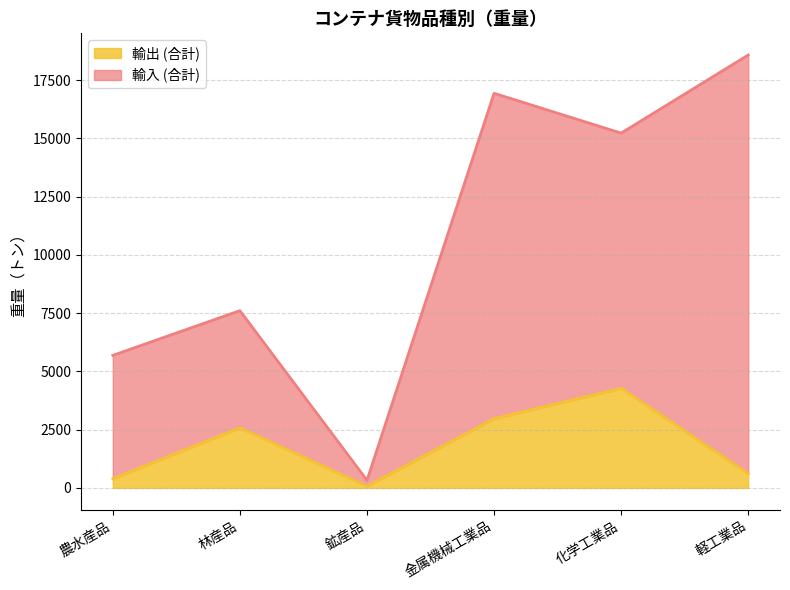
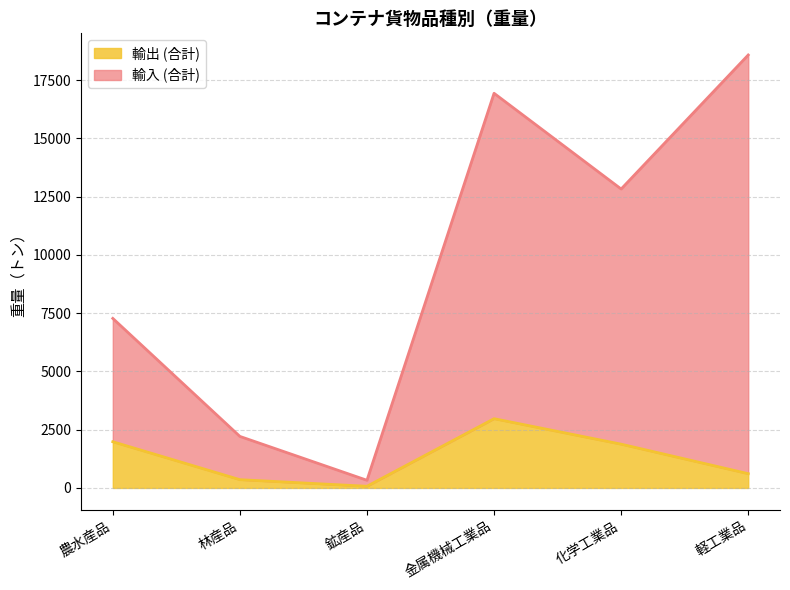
輸出 (合計), 農水産品: 400 -> 2000
輸出 (合計), 林産品: 2600 -> 400
輸入 (合計), 林産品: 5000 -> 1900
輸出 (合計), 化学工業品: 4300 -> 1900
